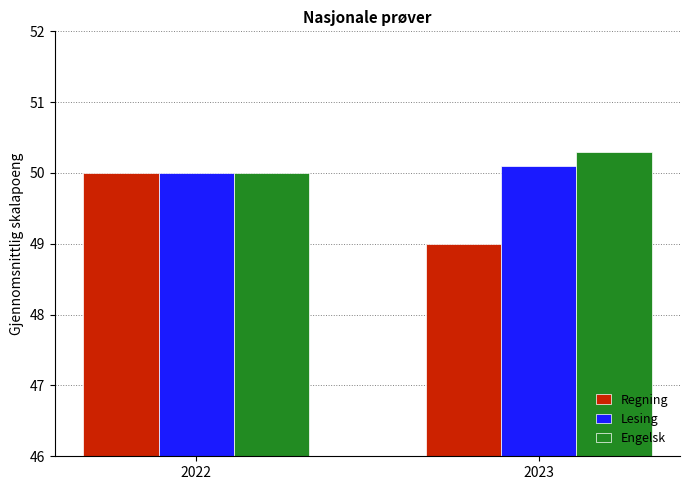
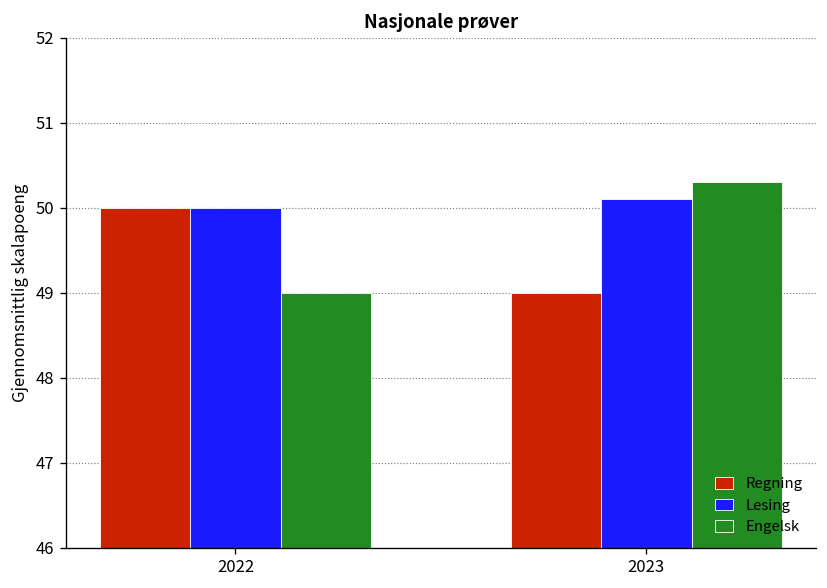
Engelsk, 2022: 50 -> 49
